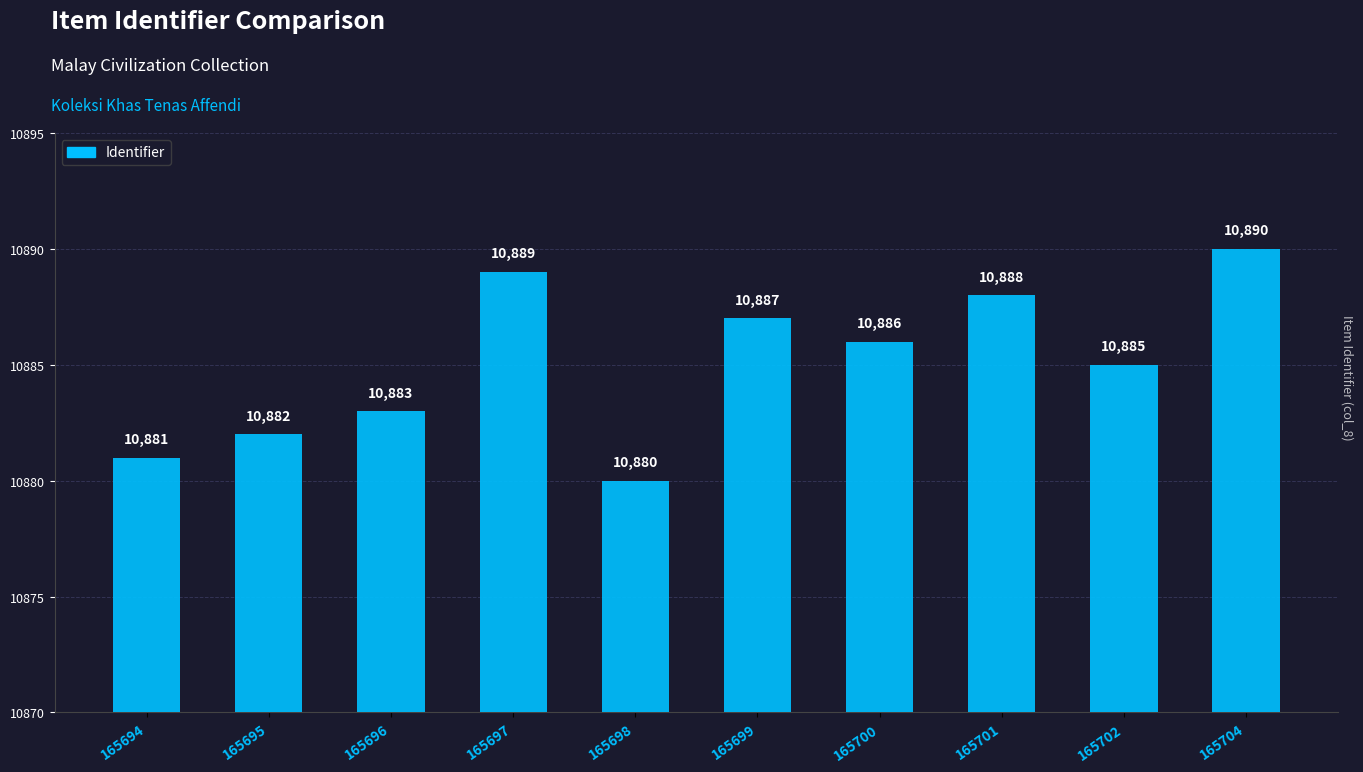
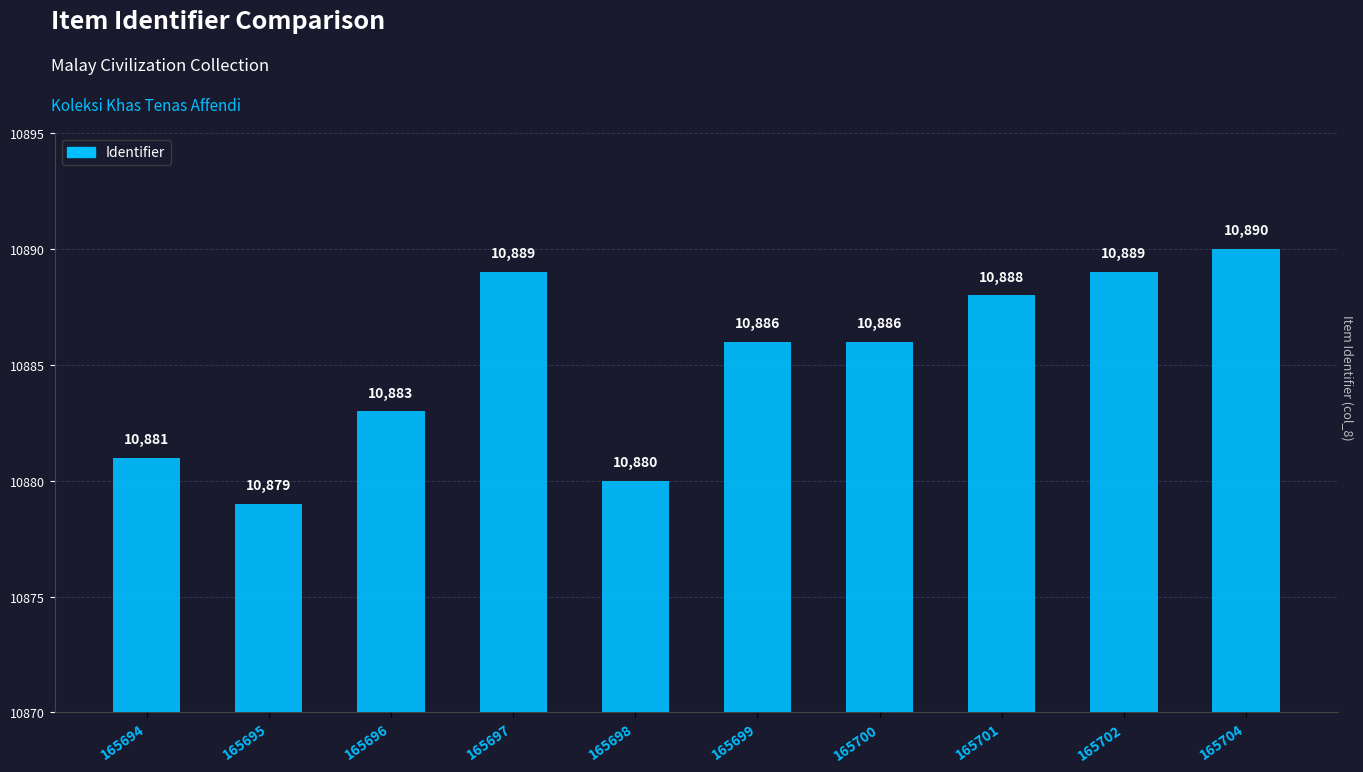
165695: 10,882 -> 10,879
165699: 10,887 -> 10,886
165702: 10,885 -> 10,889
